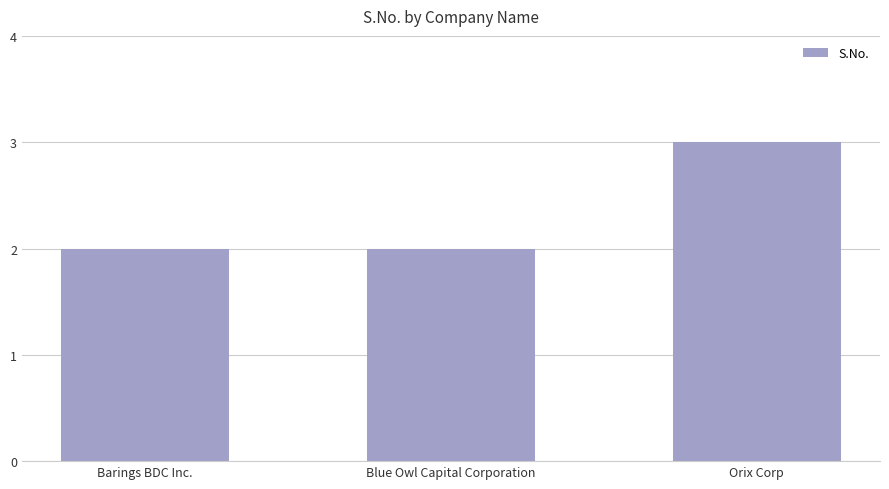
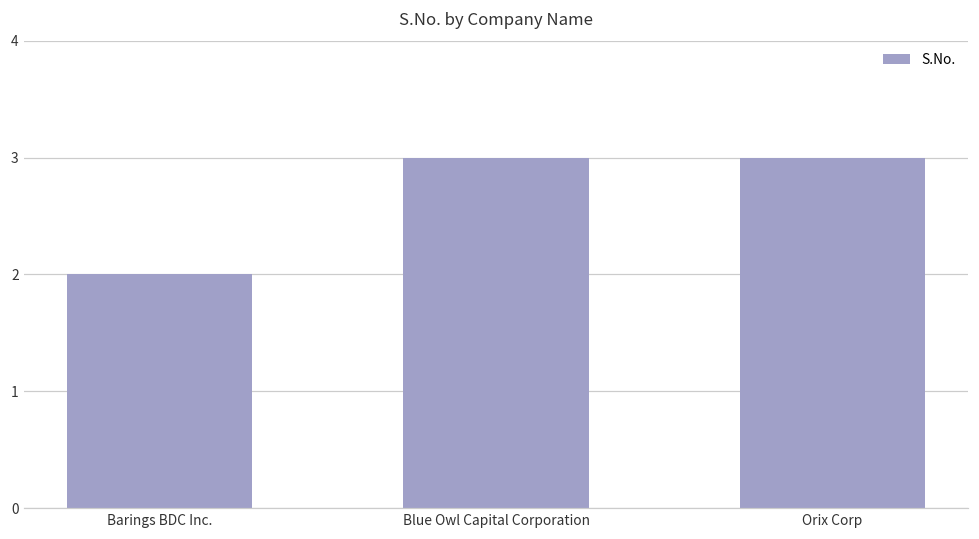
Blue Owl Capital Corporation: 2 -> 3
